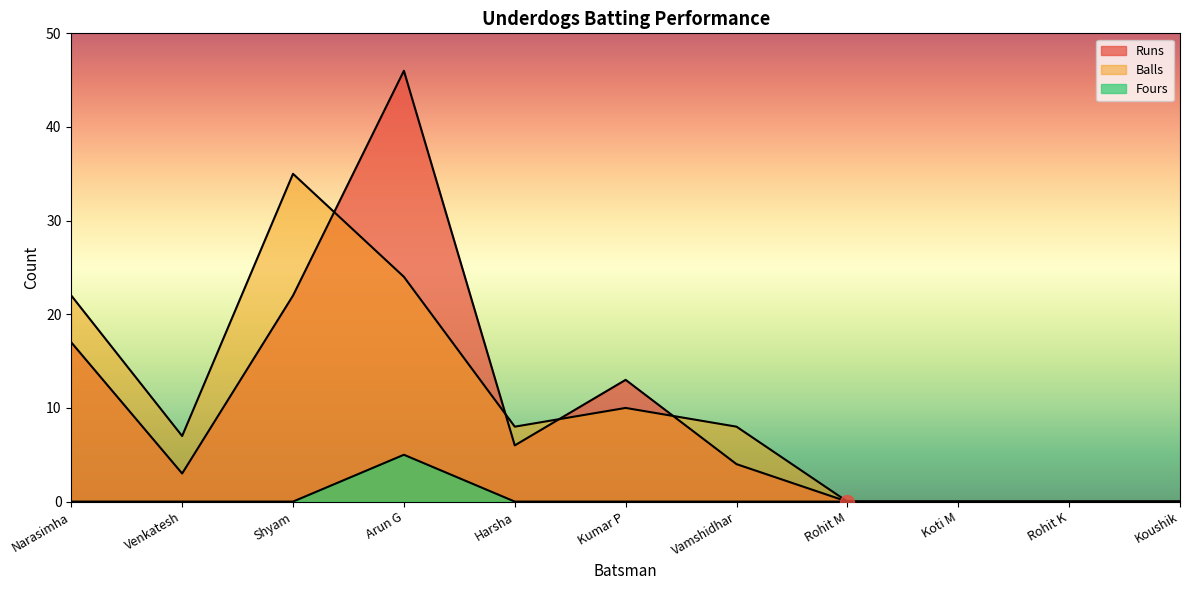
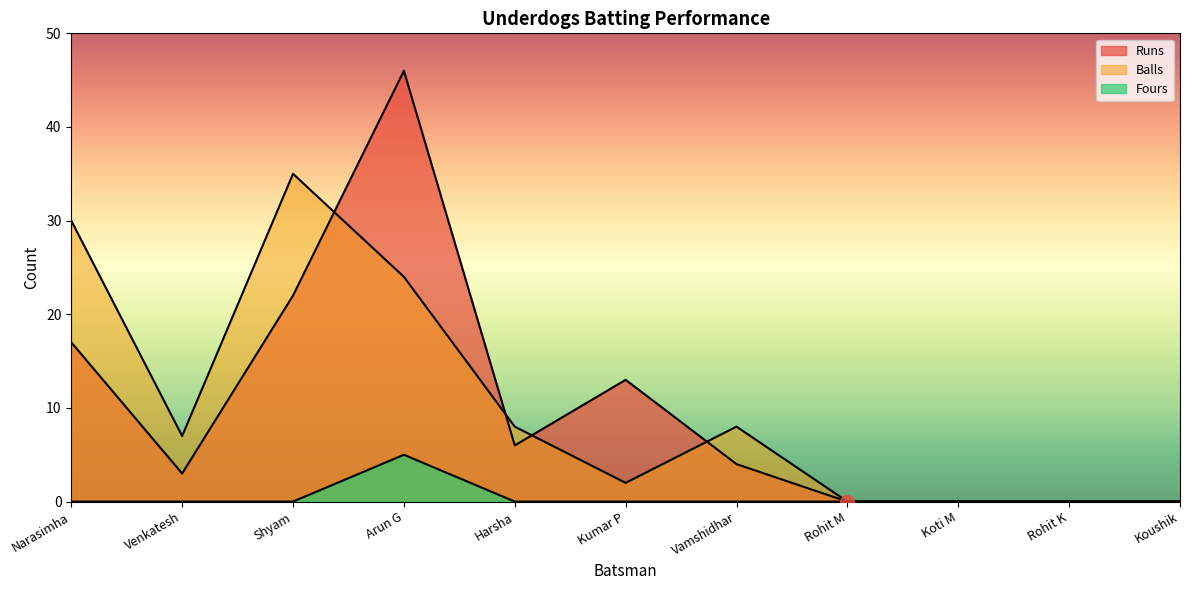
Balls, Narasimha: 22 -> 30
Balls, Kumar P: 10 -> 2
